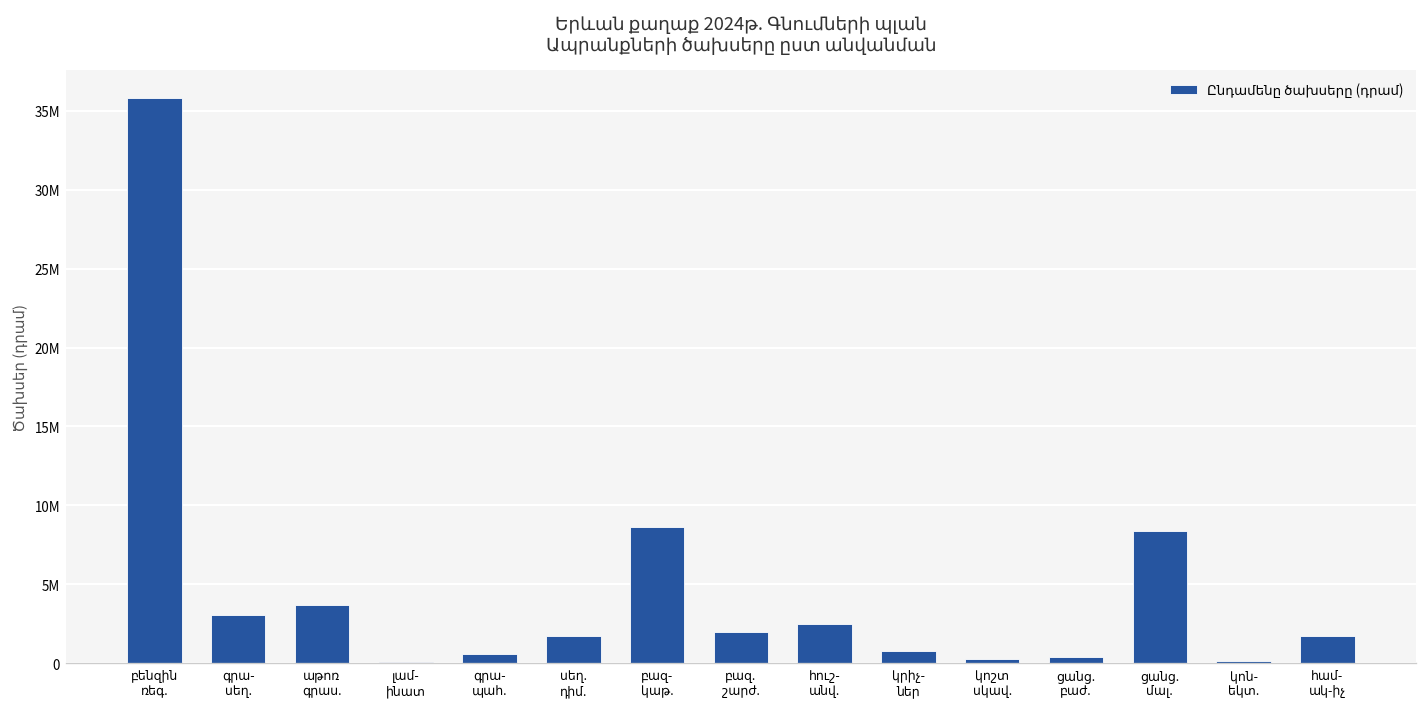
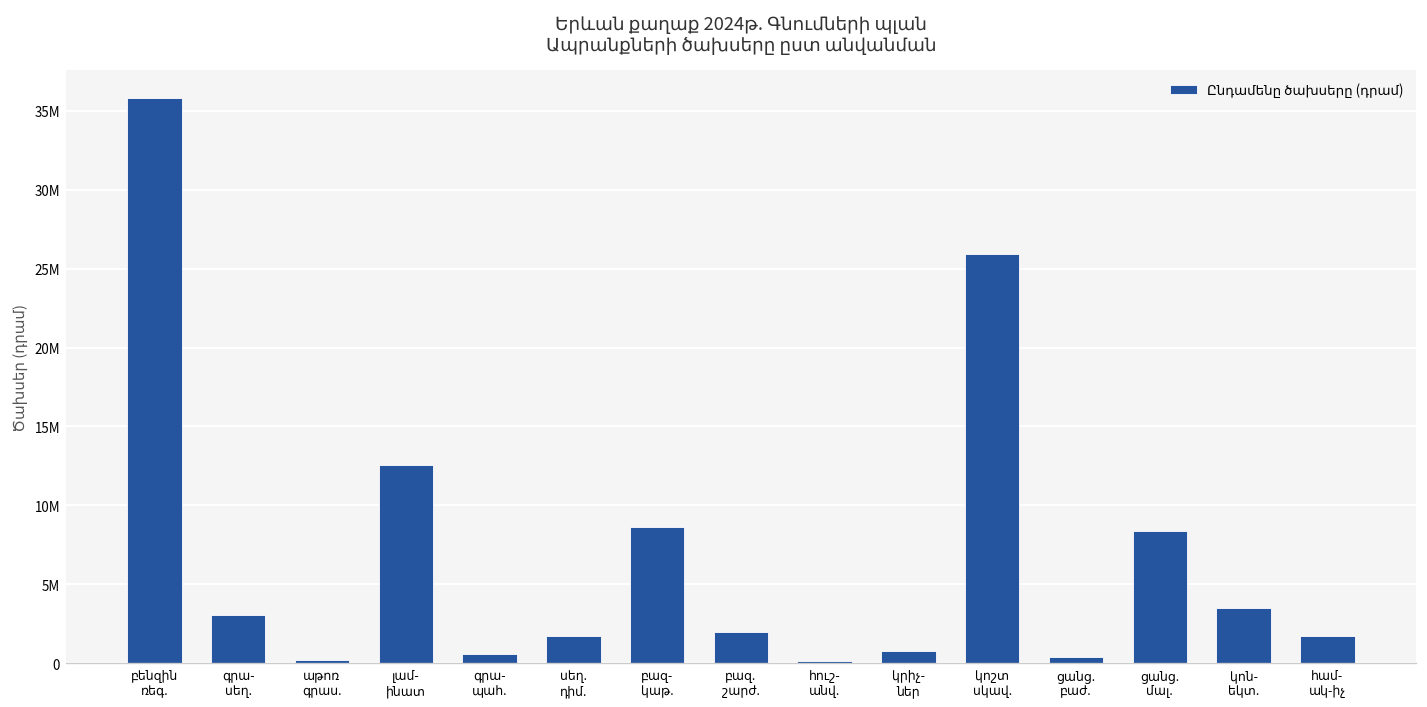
աթոռ գրաս.: 3700000 -> 200000
լամ- ինատ: 100000 -> 12600000
հուշ- անվ.: 2500000 -> 200000
կոշտ սկավ.: 300000 -> 25900000
կոն- եկտ.: 100000 -> 3500000
